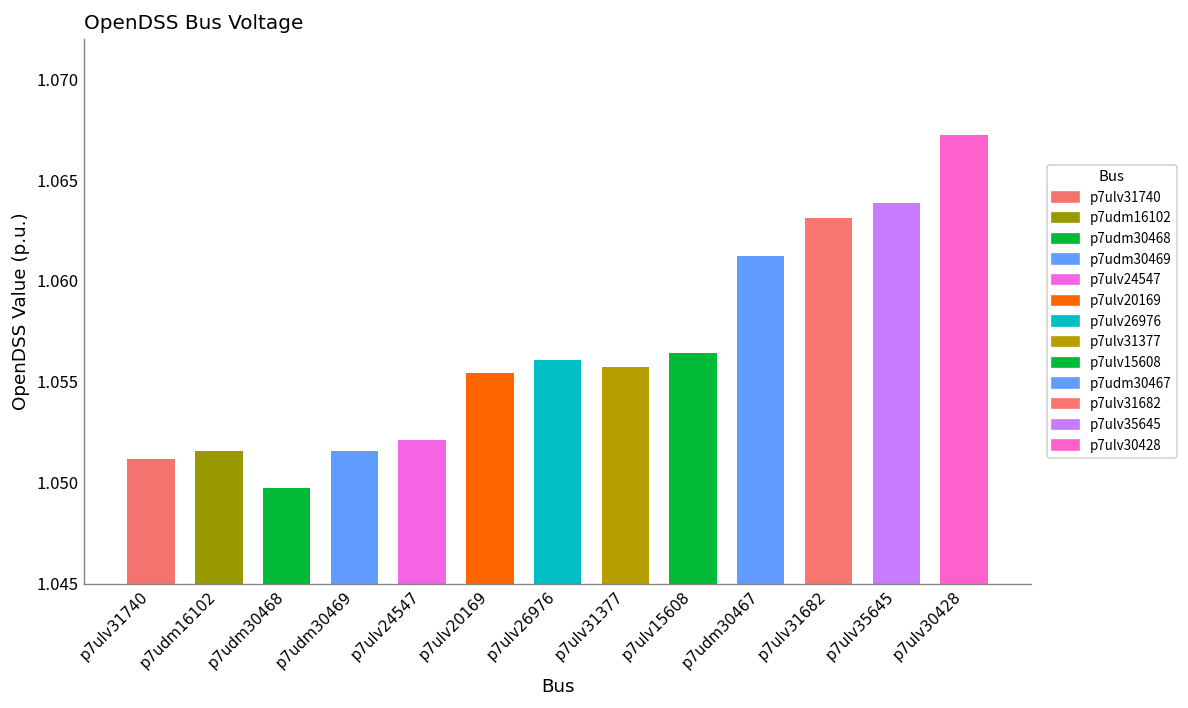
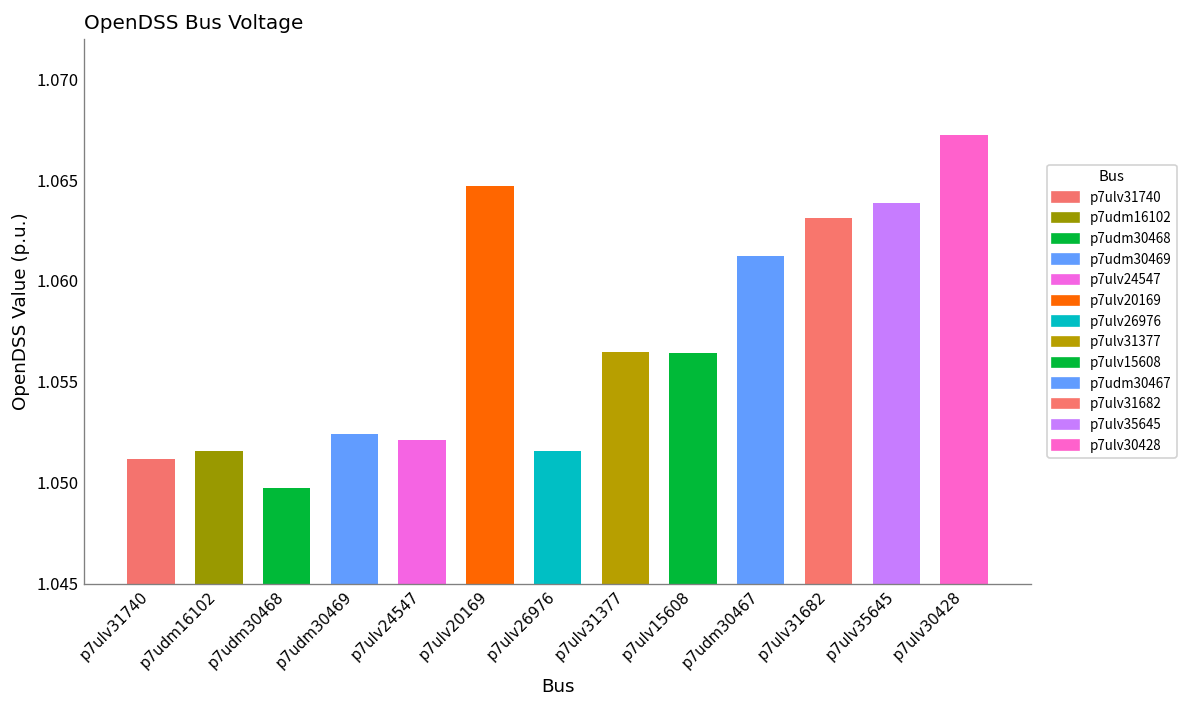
p7udm30469: 1.0516 -> 1.0524
p7ulv20169: 1.0555 -> 1.0647
p7ulv26976: 1.0561 -> 1.0516
p7ulv31377: 1.0557 -> 1.0565
